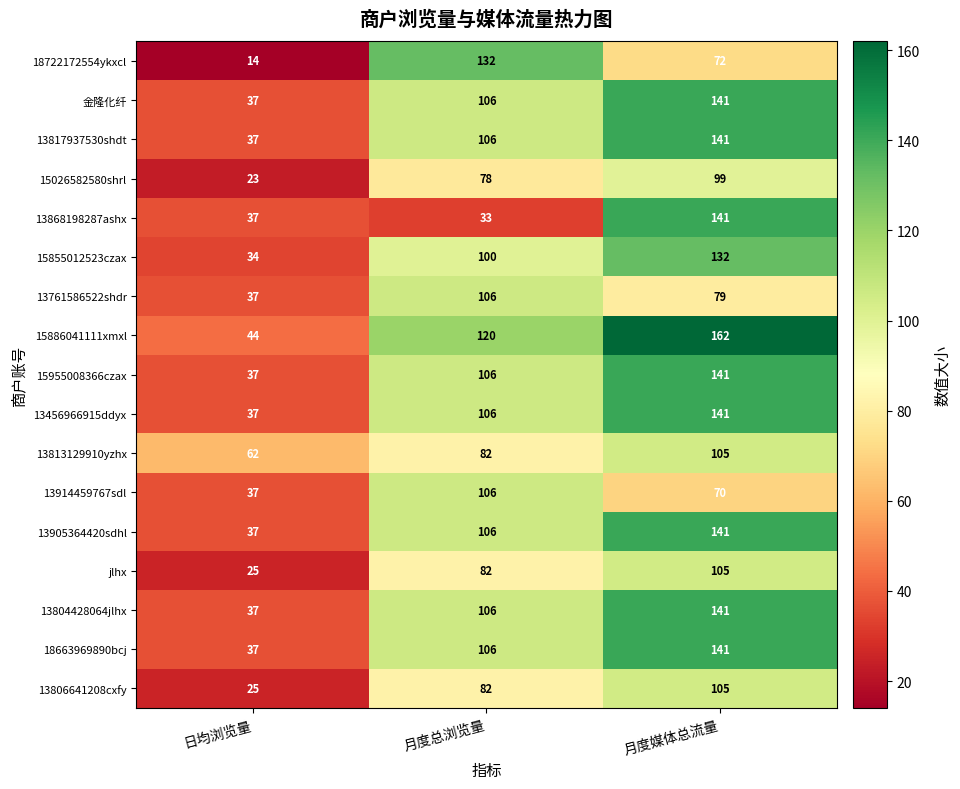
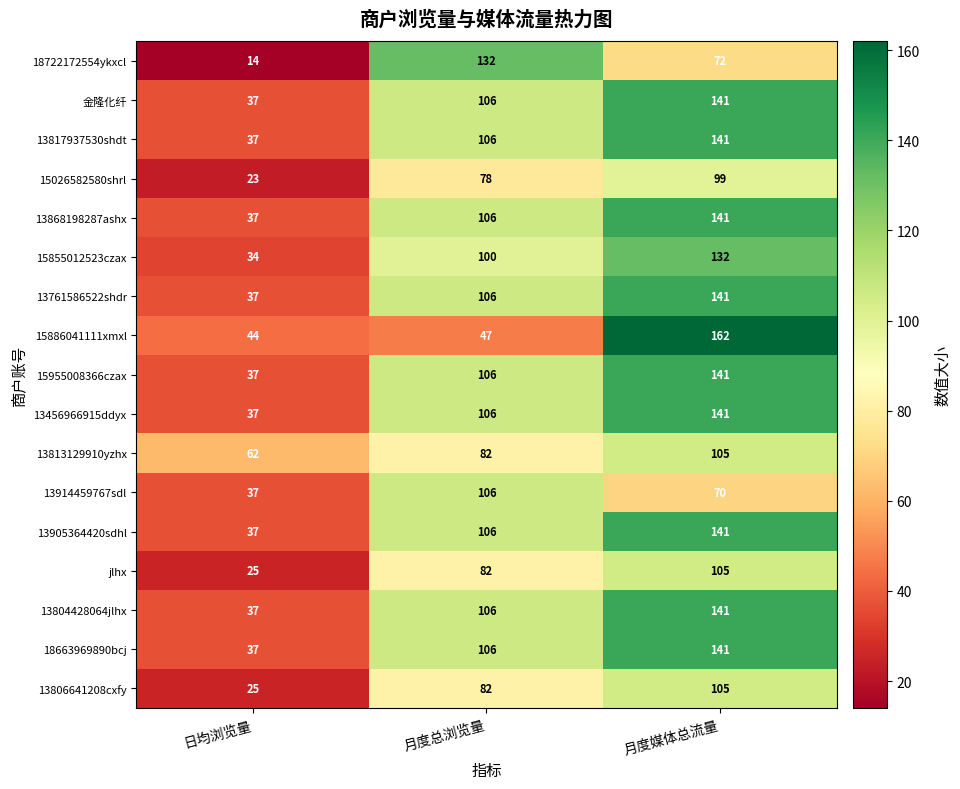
13868198287ashx, 月度总浏览量: 33 -> 106
13761586522shdr, 月度媒体总流量: 79 -> 141
15886041111xmxl, 月度总浏览量: 120 -> 47
